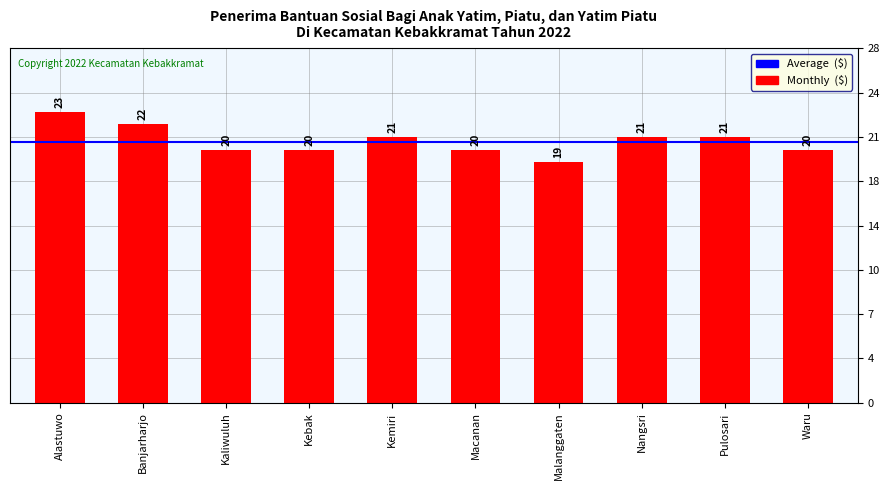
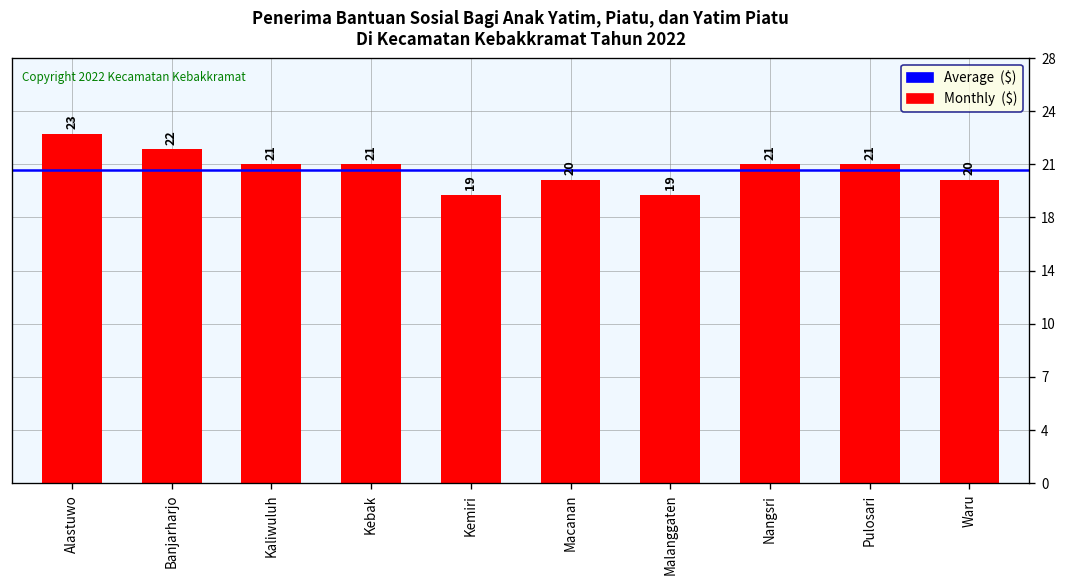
Kaliwuluh: 20 -> 21
Kebak: 20 -> 21
Kemiri: 21 -> 19
